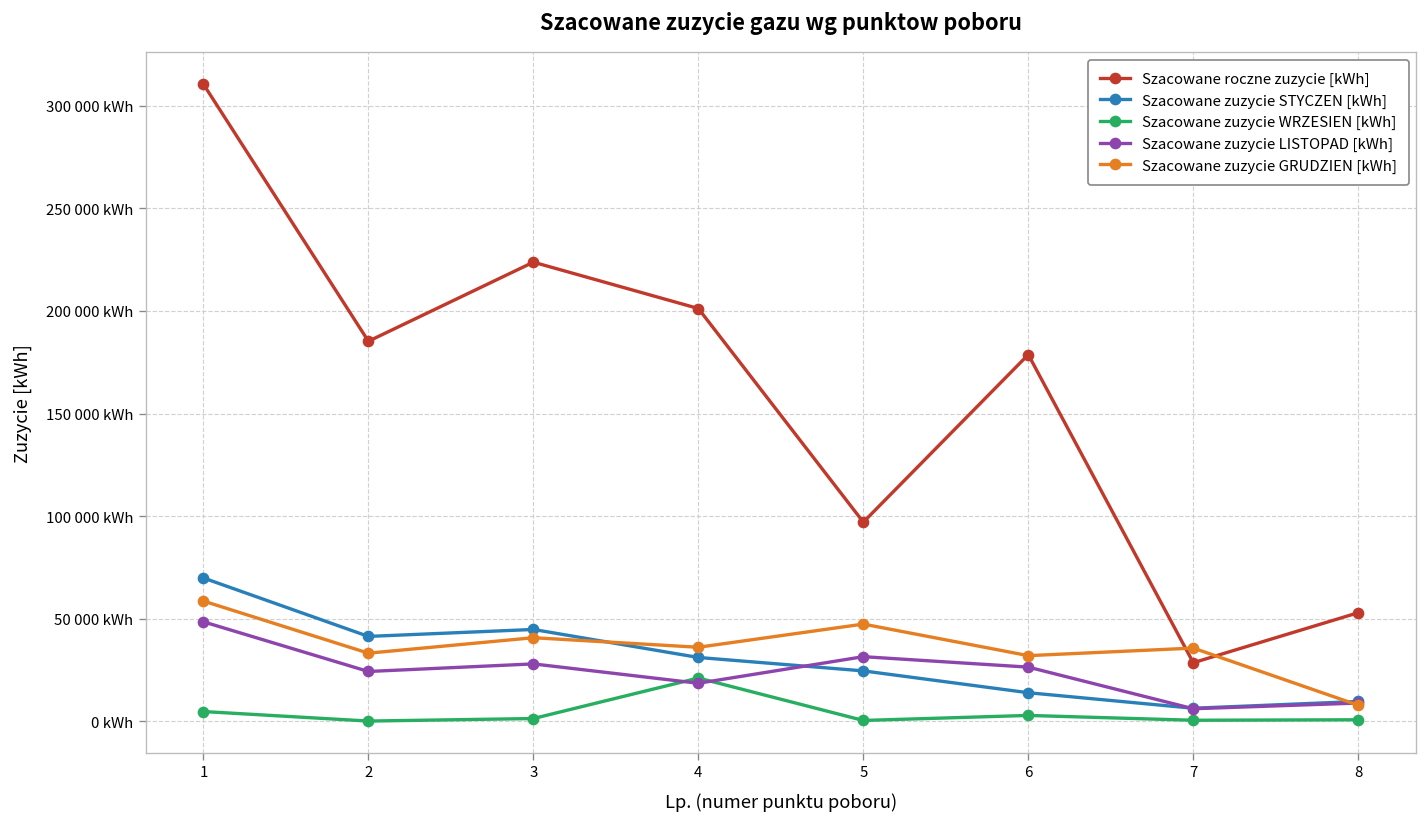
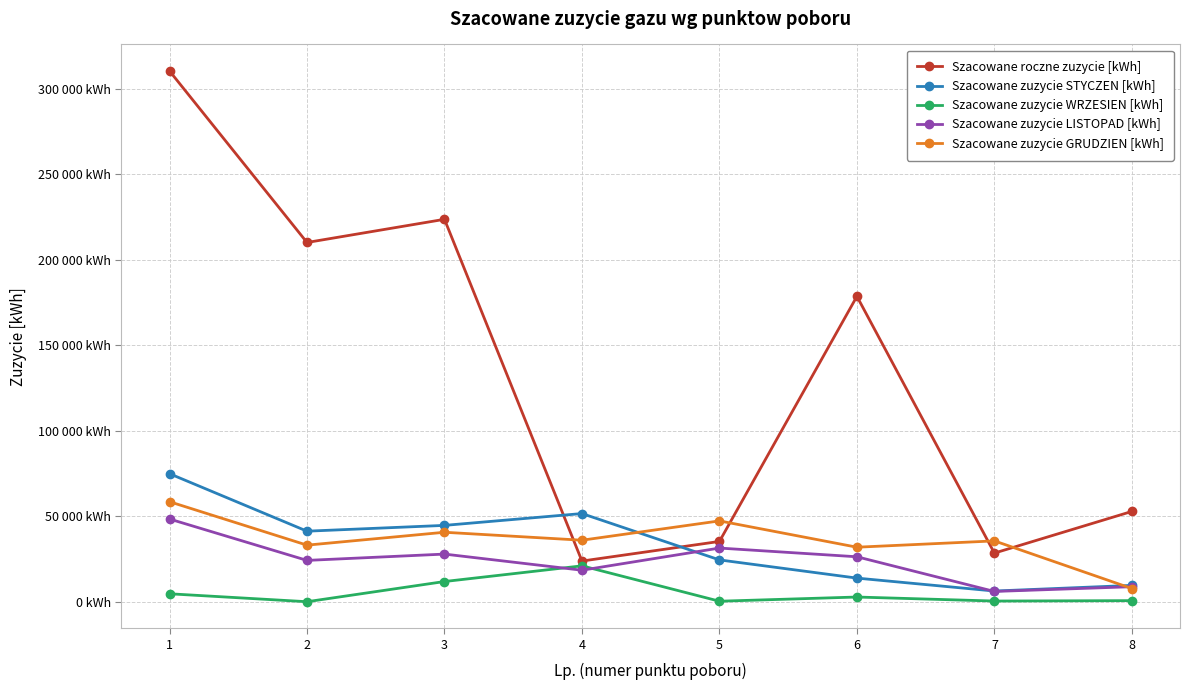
Szacowane zuzycie STYCZEN [kWh], 1: 70000 kWh -> 75000 kWh
Szacowane roczne zuzycie [kWh], 2: 185000 kWh -> 210000 kWh
Szacowane zuzycie WRZESIEN [kWh], 3: 1000 kWh -> 12000 kWh
Szacowane roczne zuzycie [kWh], 4: 201000 kWh -> 24000 kWh
Szacowane zuzycie STYCZEN [kWh], 4: 31000 kWh -> 52000 kWh
Szacowane roczne zuzycie [kWh], 5: 97000 kWh -> 35000 kWh
